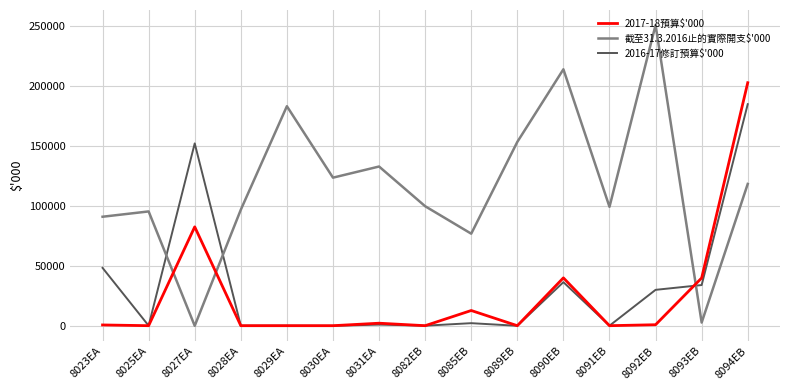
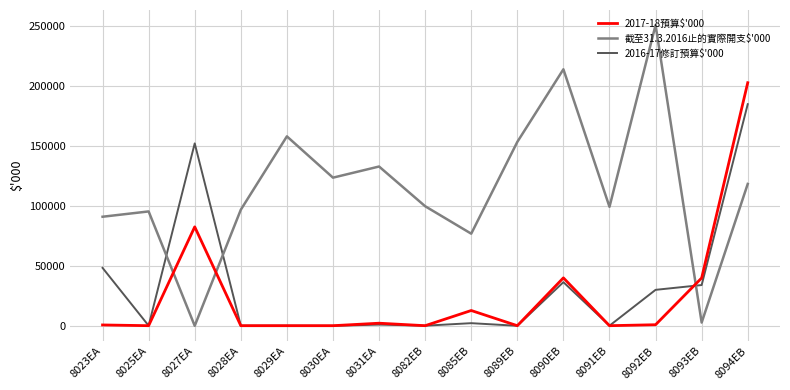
截至31.3.2016止的實際開支$'000, 8029EA: 183000 -> 158000
